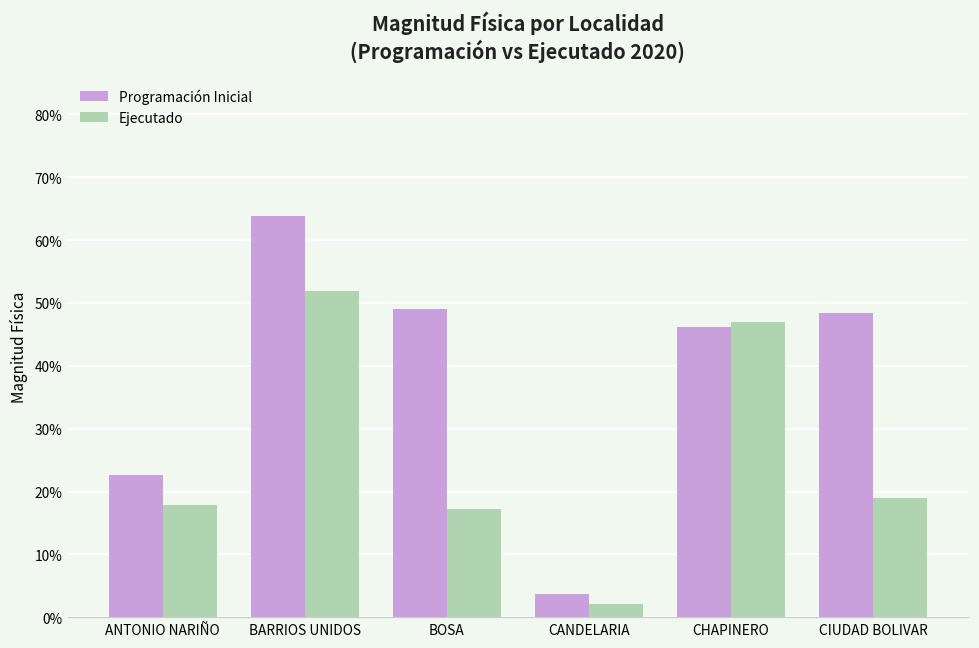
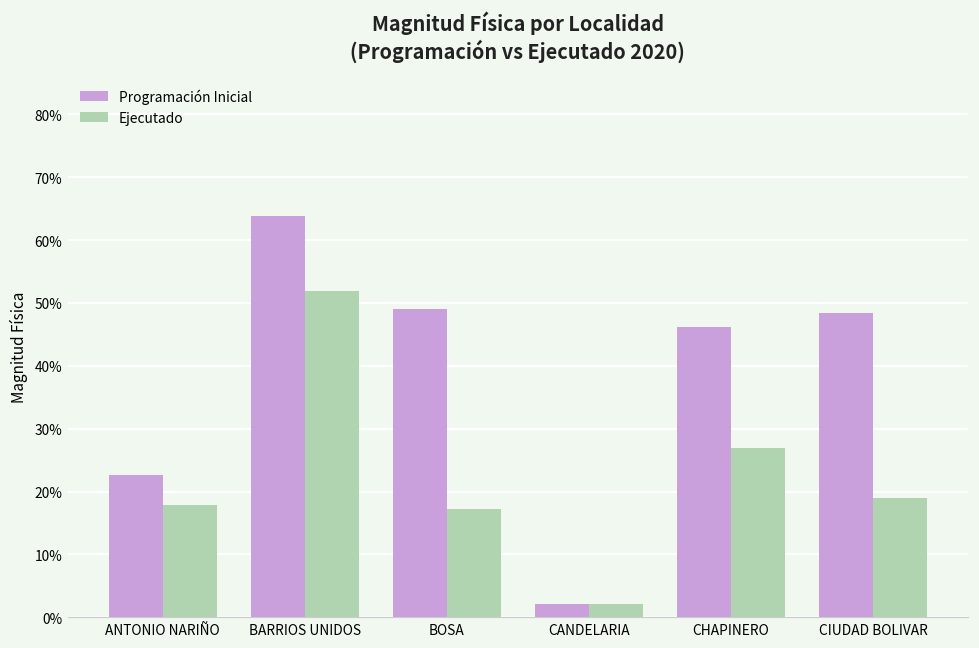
Programación Inicial, CANDELARIA: 4% -> 2%
Ejecutado, CHAPINERO: 47% -> 27%
